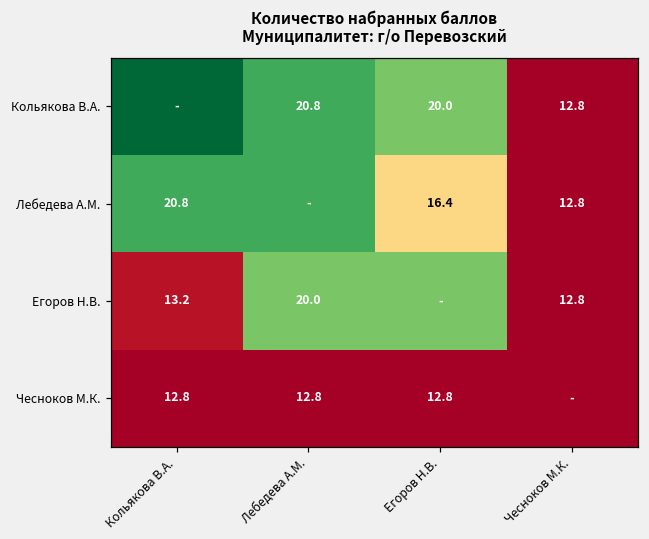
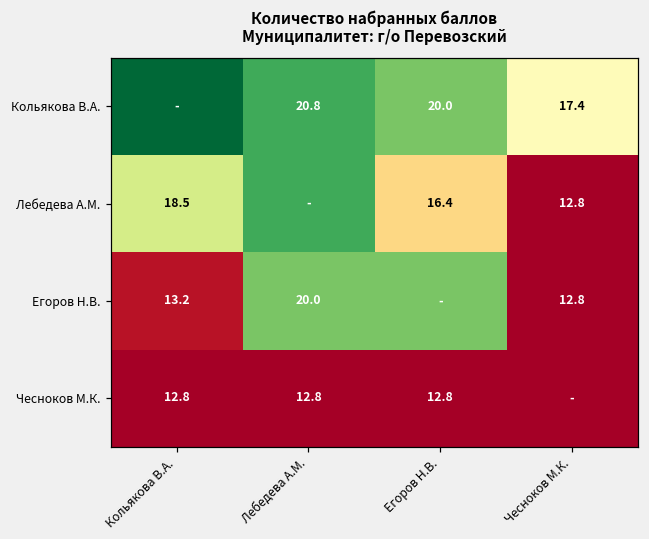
Кольякова В.А., Чесноков М.К.: 12.8 -> 17.4
Лебедева А.М., Кольякова В.А.: 20.8 -> 18.5
